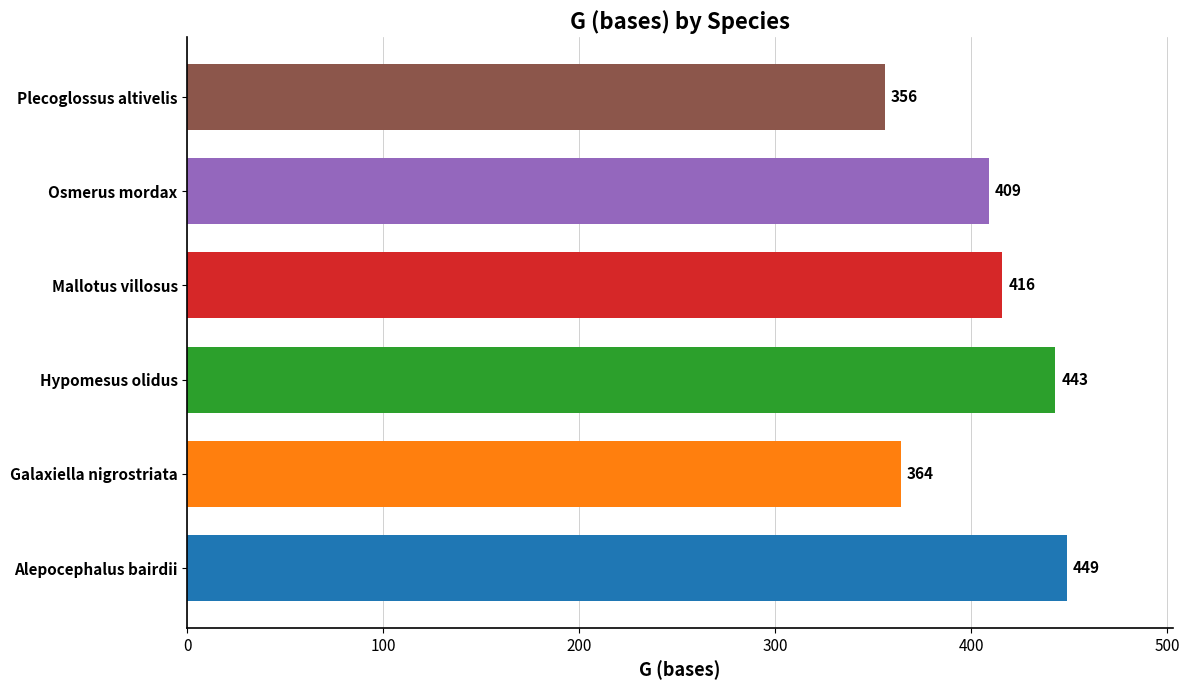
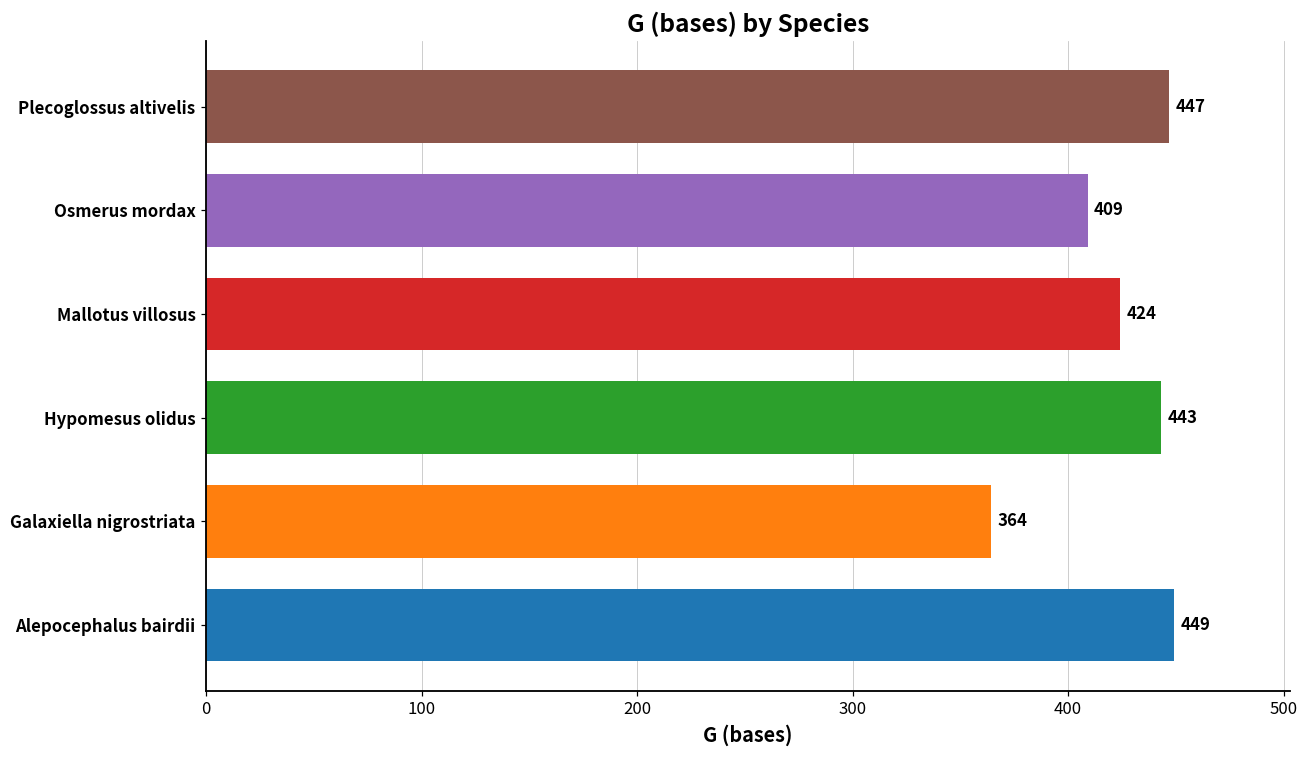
Plecoglossus altivelis: 356 -> 447
Mallotus villosus: 416 -> 424
